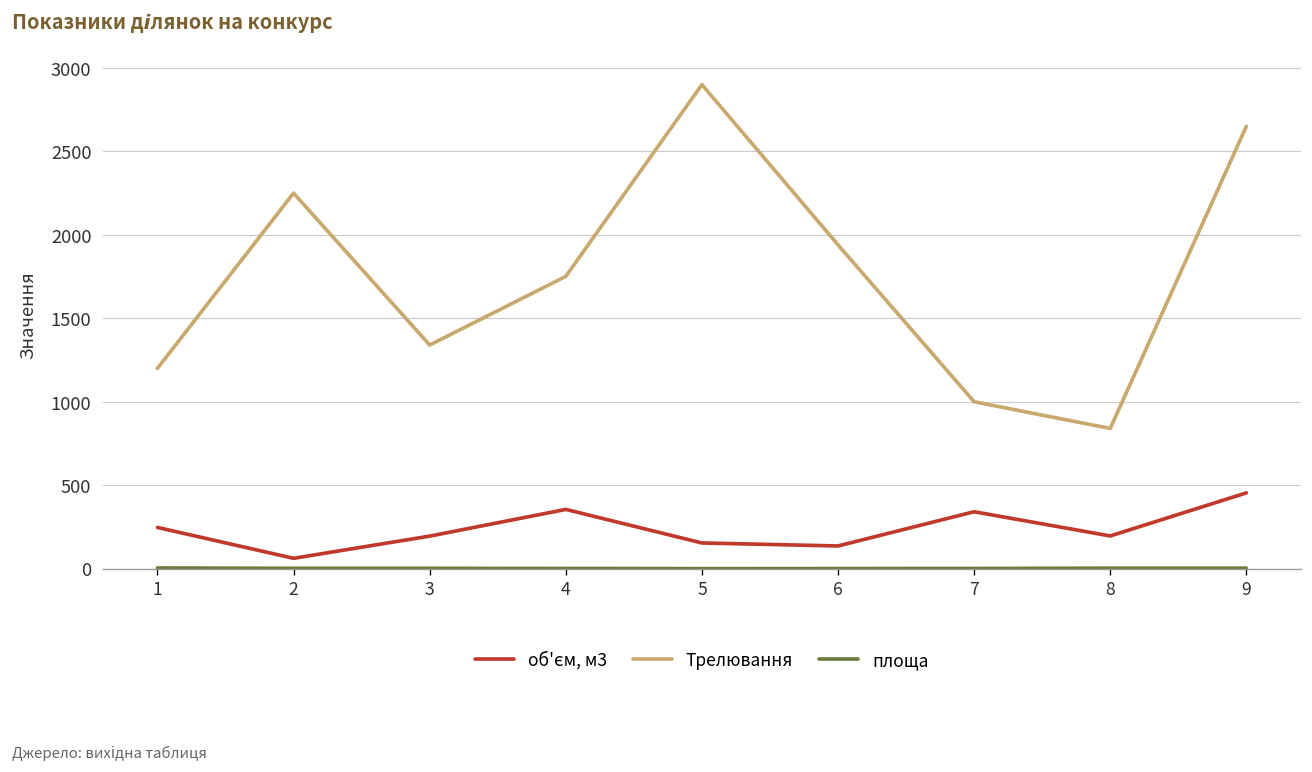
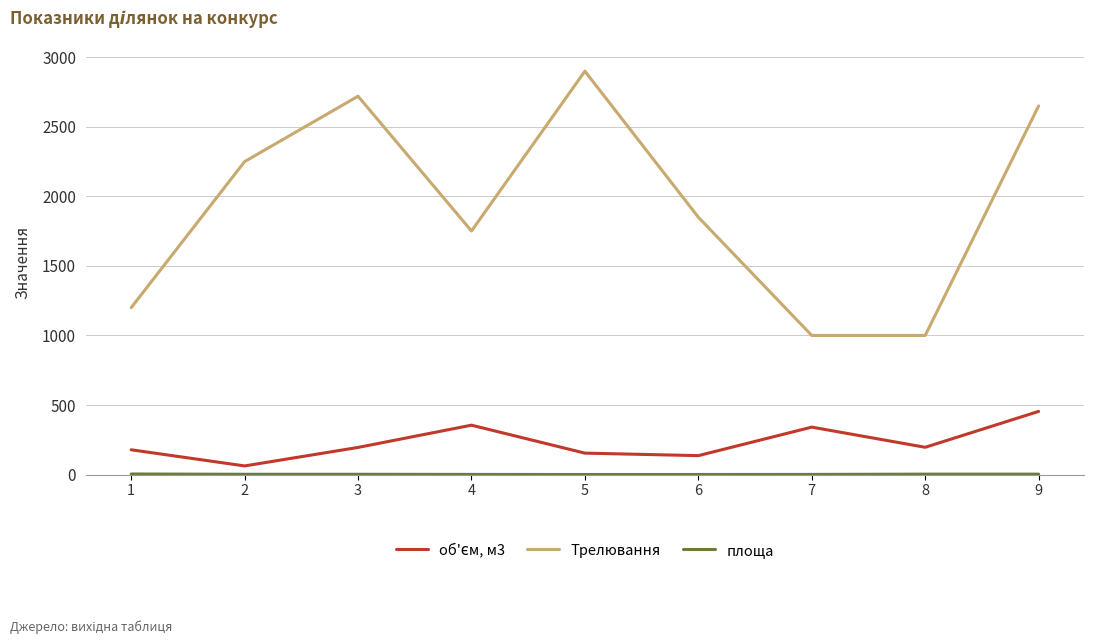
об'єм, м3, 1: 250 -> 180
Трелювання, 3: 1340 -> 2720
Трелювання, 6: 1940 -> 1850
Трелювання, 8: 840 -> 1000
